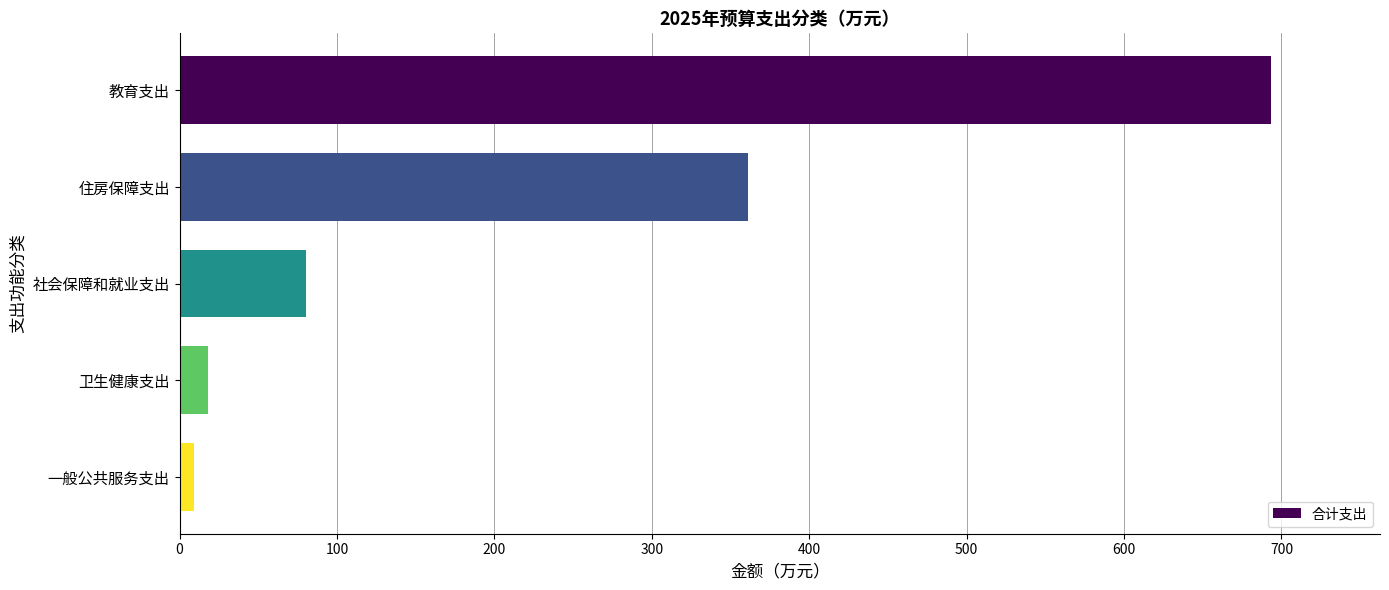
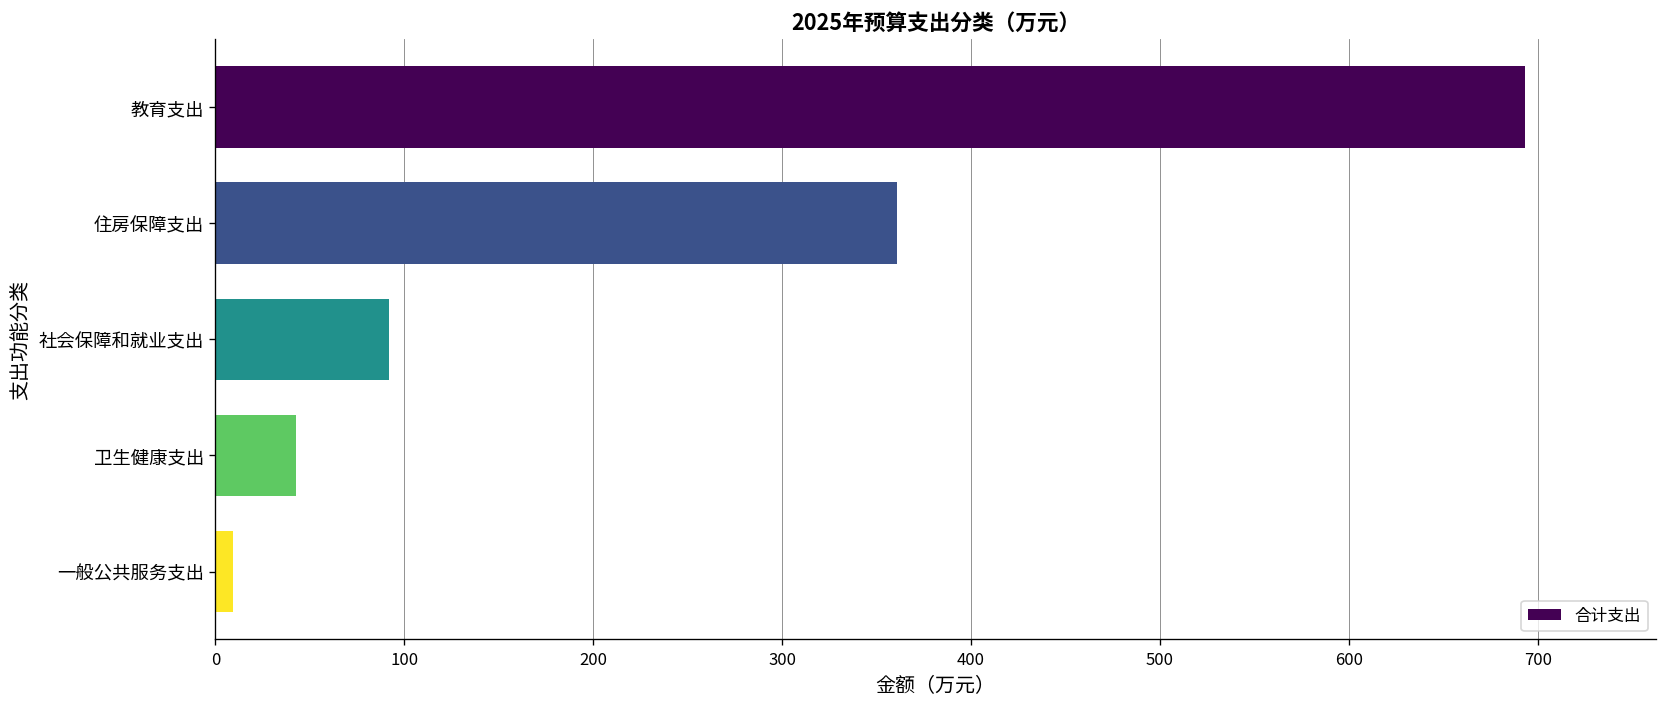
社会保障和就业支出: 80 -> 92
卫生健康支出: 18 -> 43
